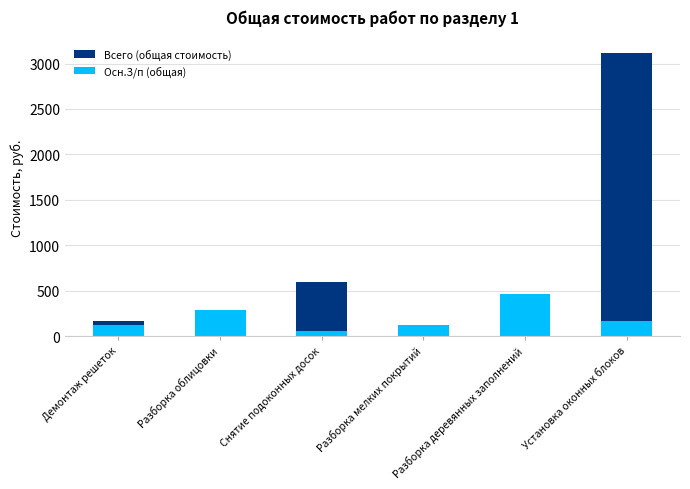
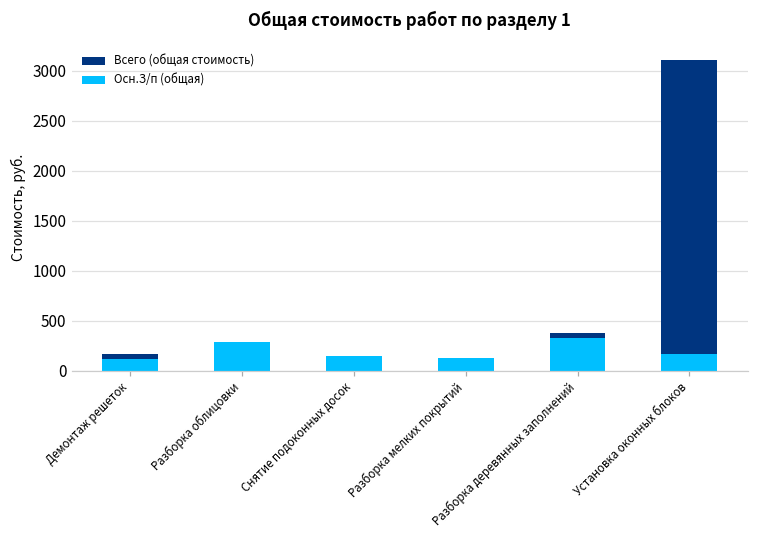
Всего (общая стоимость), Снятие подоконных досок: 600 -> 100
Осн.З/п (общая), Снятие подоконных досок: 60 -> 150
Осн.З/п (общая), Разборка деревянных заполнений: 500 -> 300
